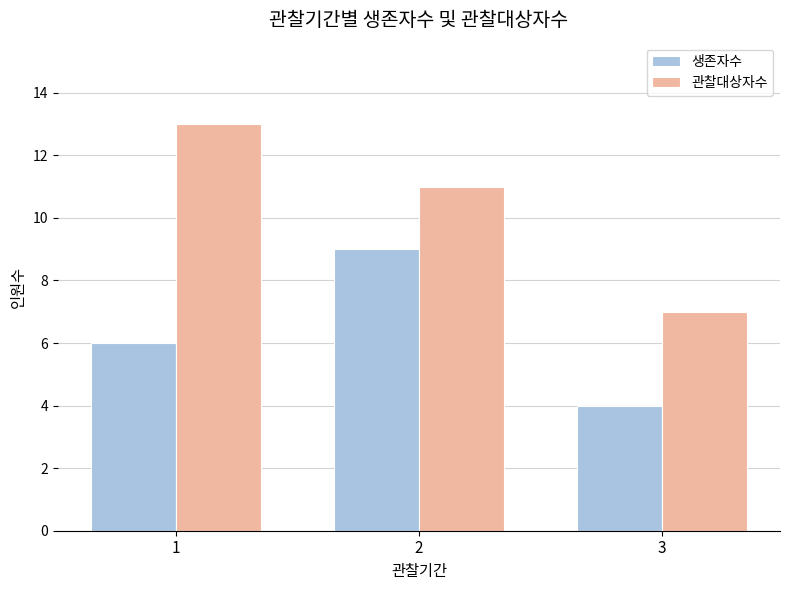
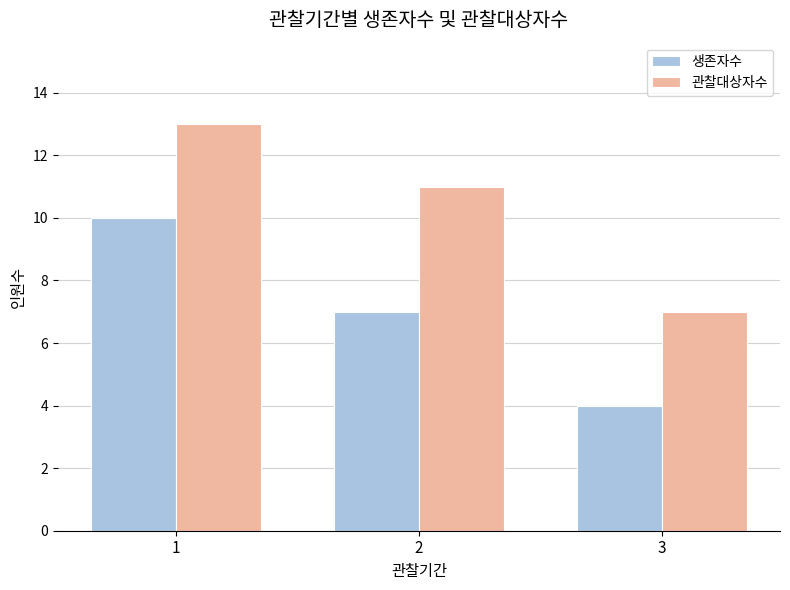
생존자수, 1: 6 -> 10
생존자수, 2: 9 -> 7
